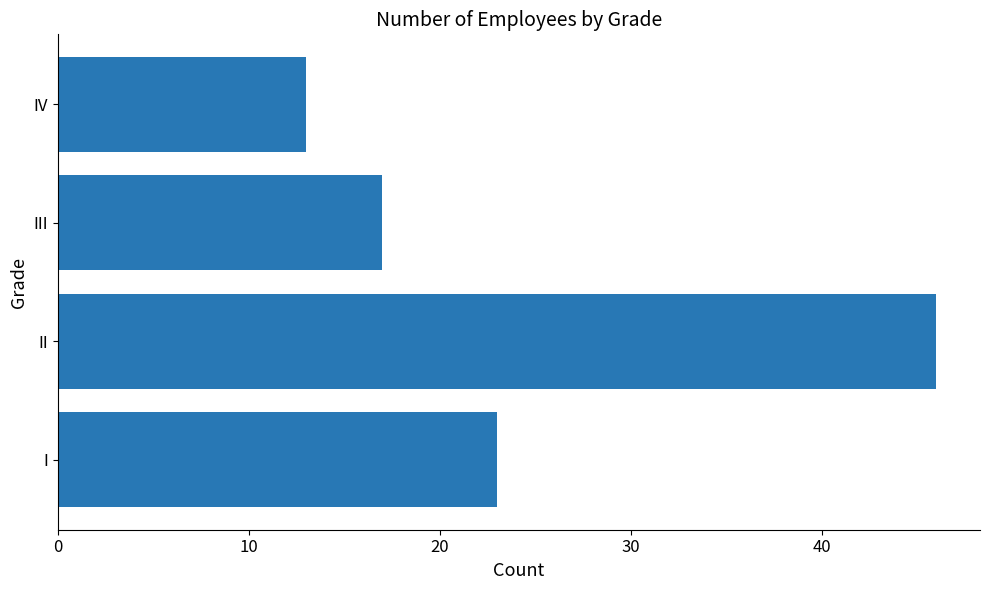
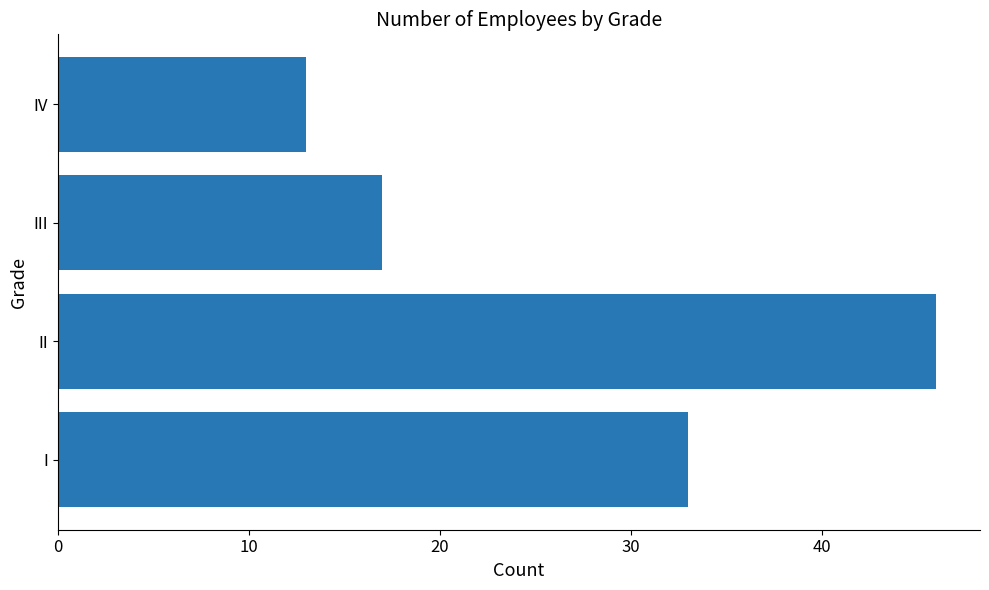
I: 23 -> 33
